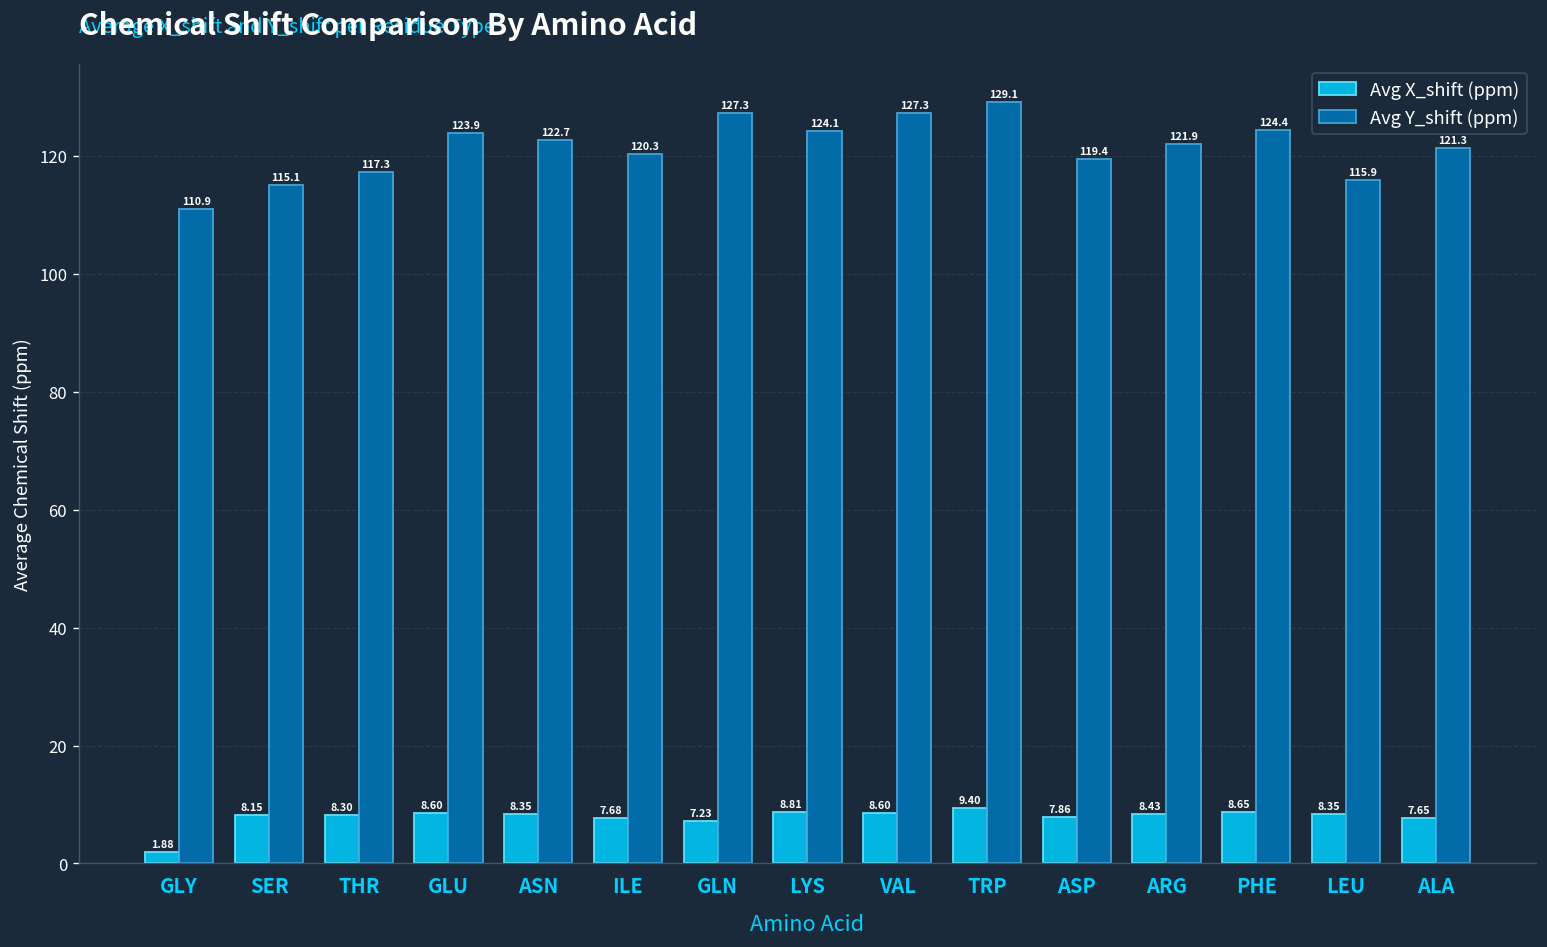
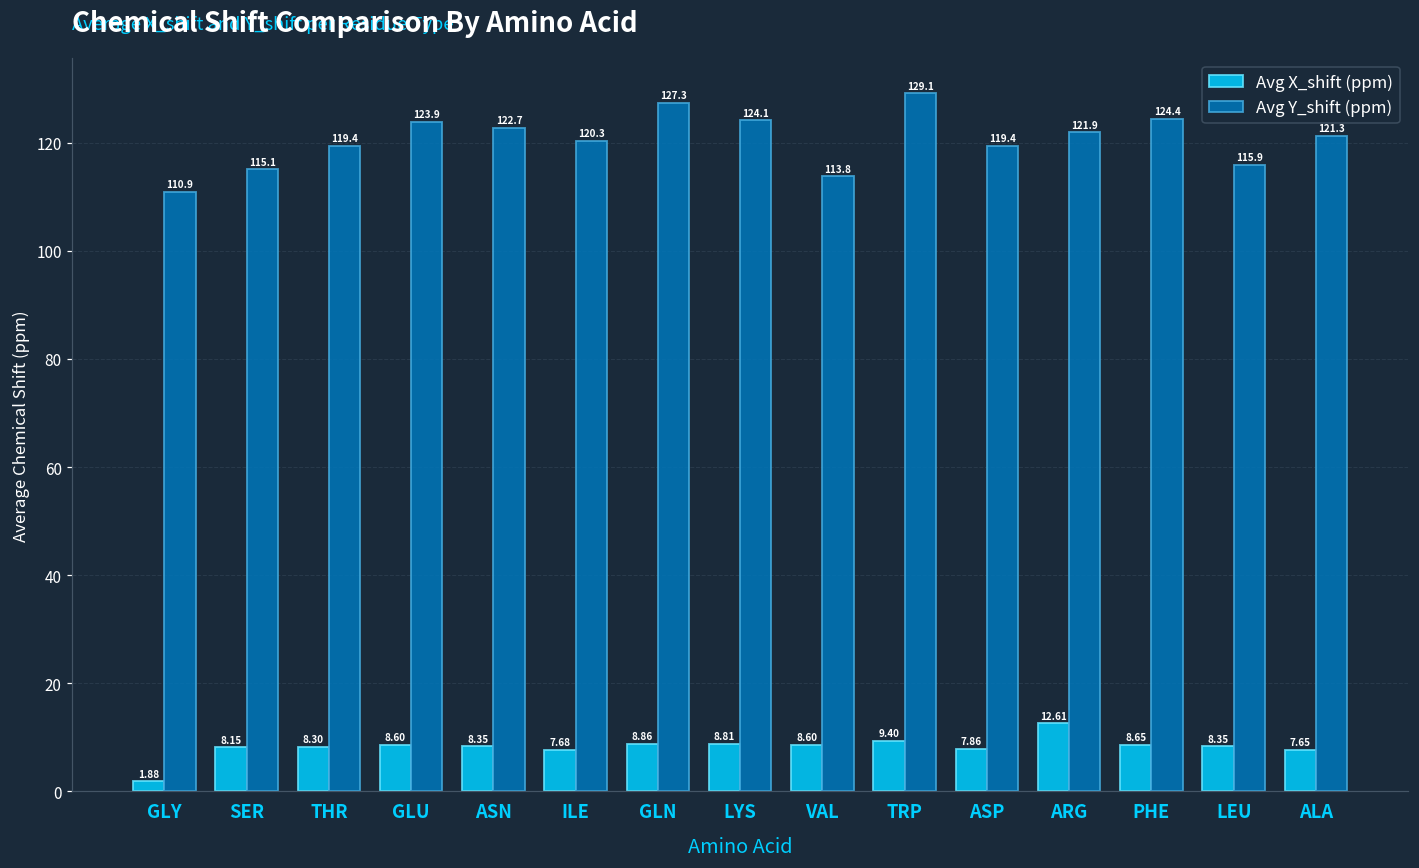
Avg Y_shift (ppm), THR: 117.3 -> 119.4
Avg X_shift (ppm), GLN: 7.23 -> 8.86
Avg Y_shift (ppm), VAL: 127.3 -> 113.8
Avg X_shift (ppm), ARG: 8.43 -> 12.61
